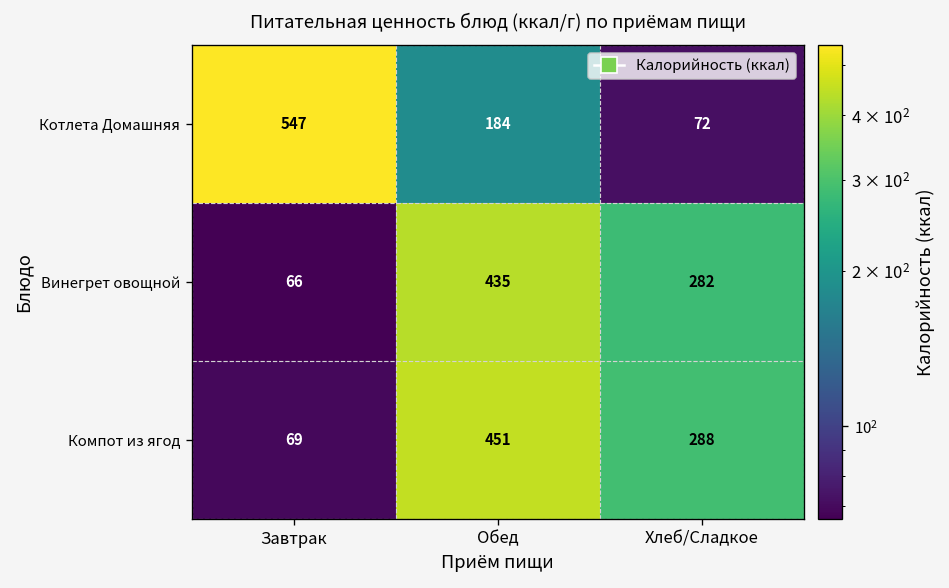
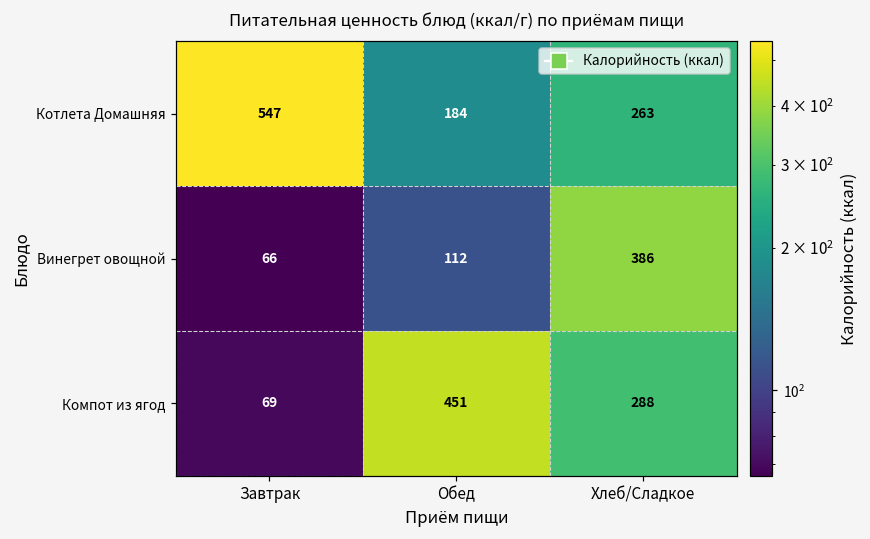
Котлета Домашняя, Хлеб/Сладкое: 72 -> 263
Винегрет овощной, Обед: 435 -> 112
Винегрет овощной, Хлеб/Сладкое: 282 -> 386
